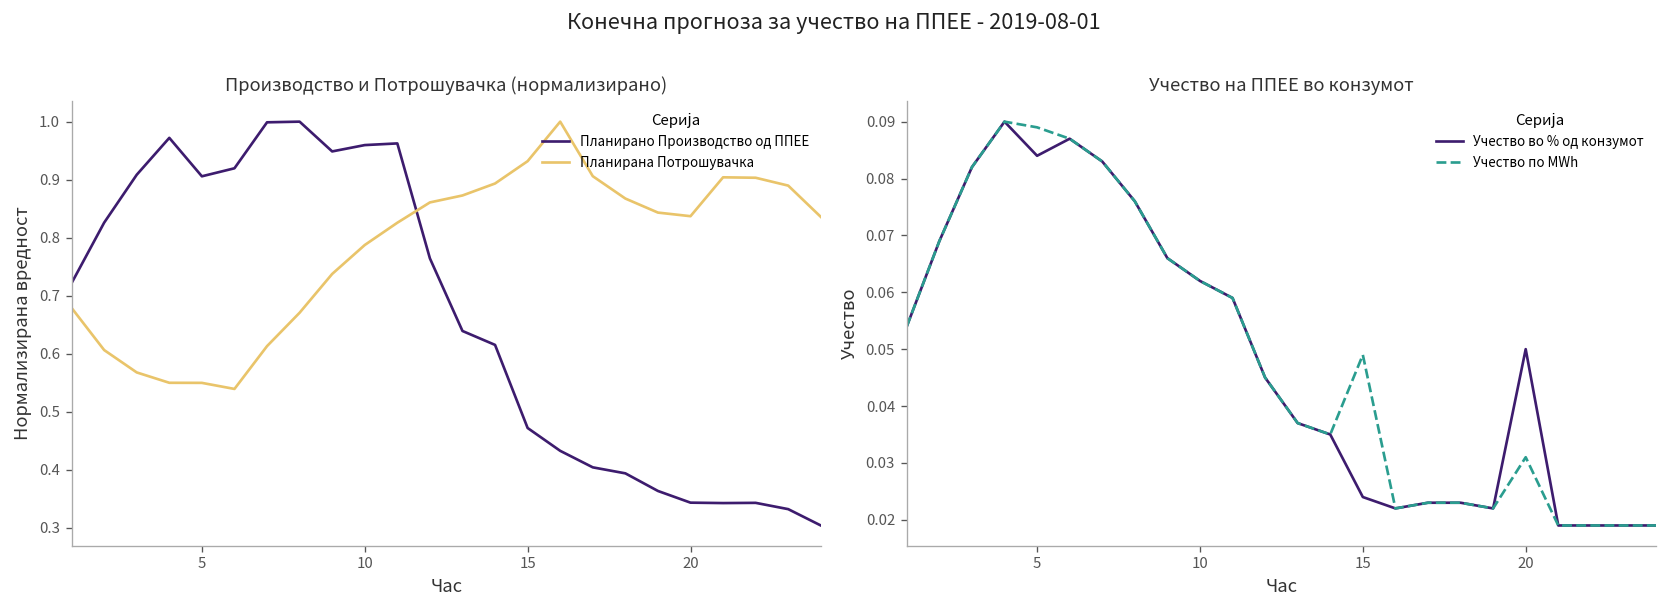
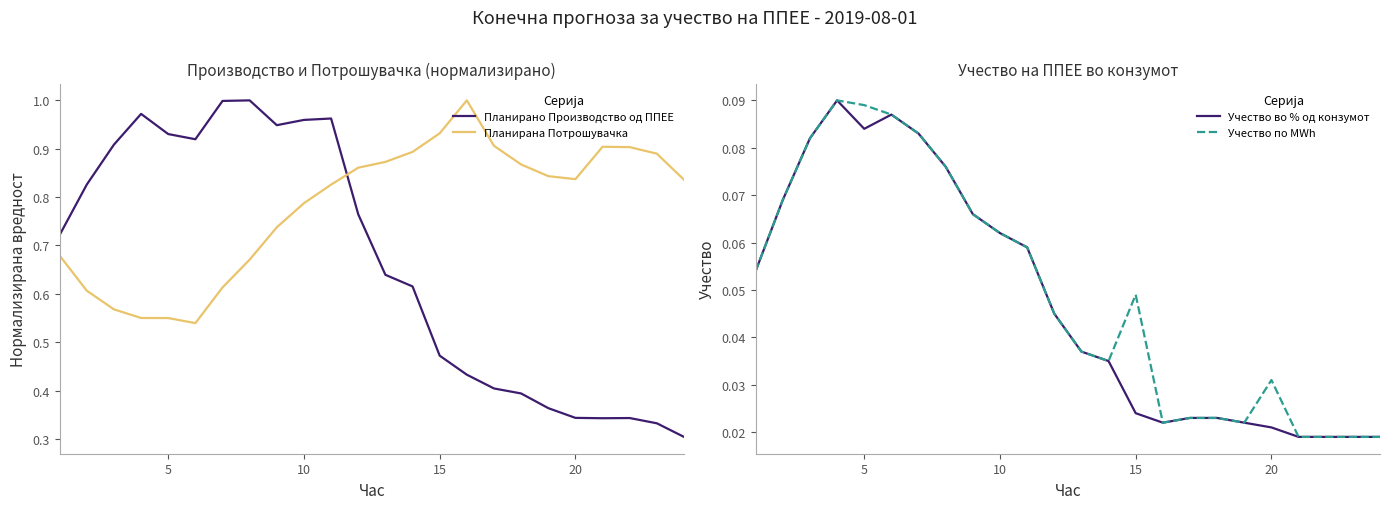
Производство и Потрошувачка (нормализирано), Планирано Производство од ППЕЕ, 5: 0.91 -> 0.93
Учество на ППЕЕ во конзумот, Учество во % од конзумот, 20: 0.050 -> 0.021
